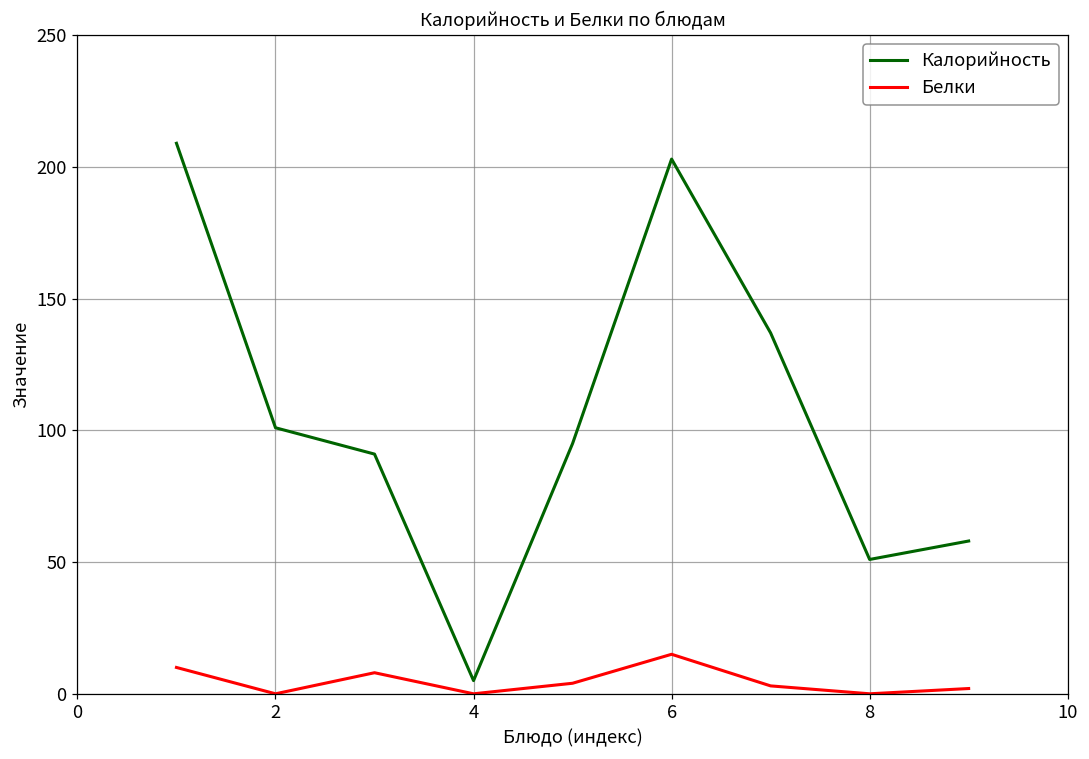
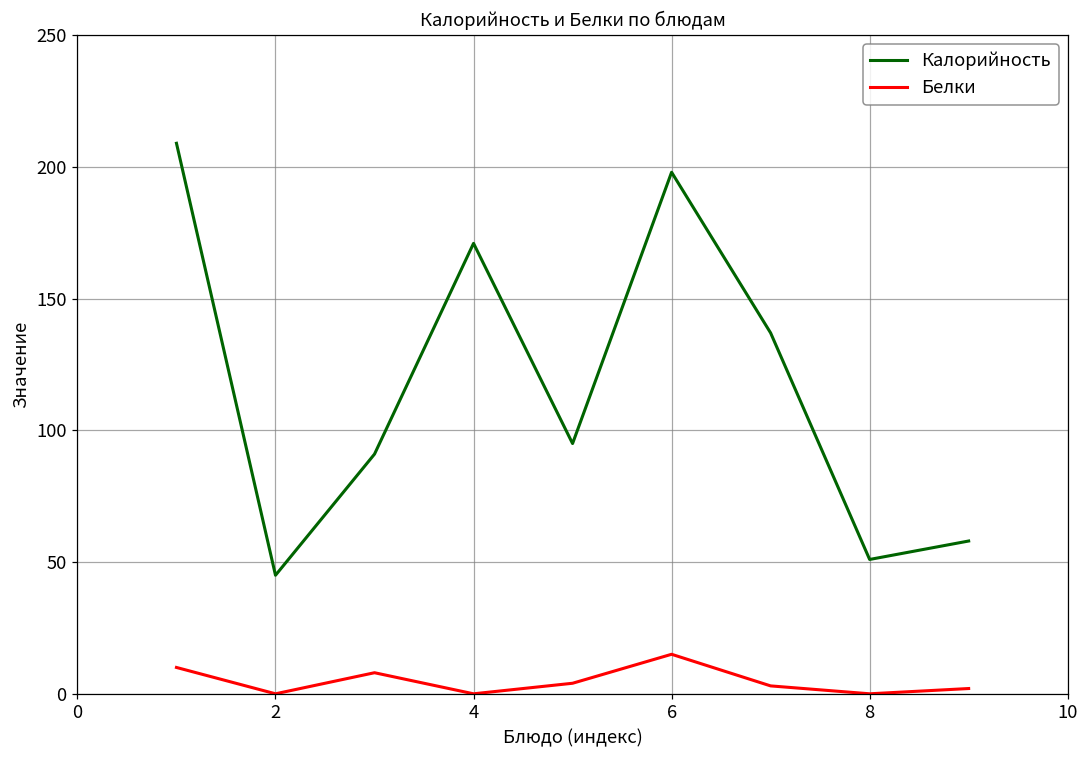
Калорийность, 2: 101 -> 45
Калорийность, 4: 5 -> 171
Калорийность, 6: 203 -> 198
